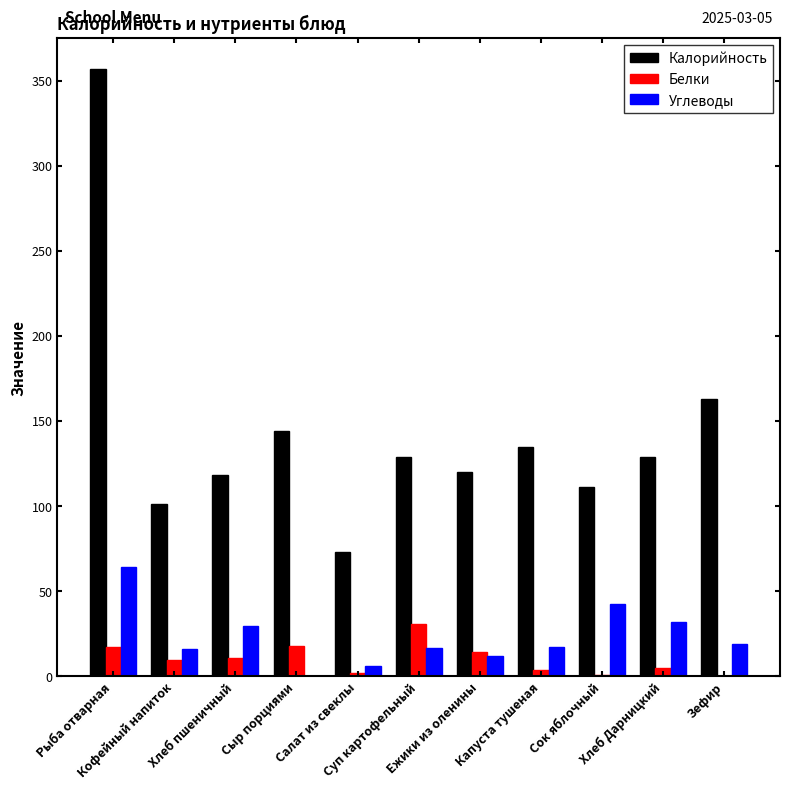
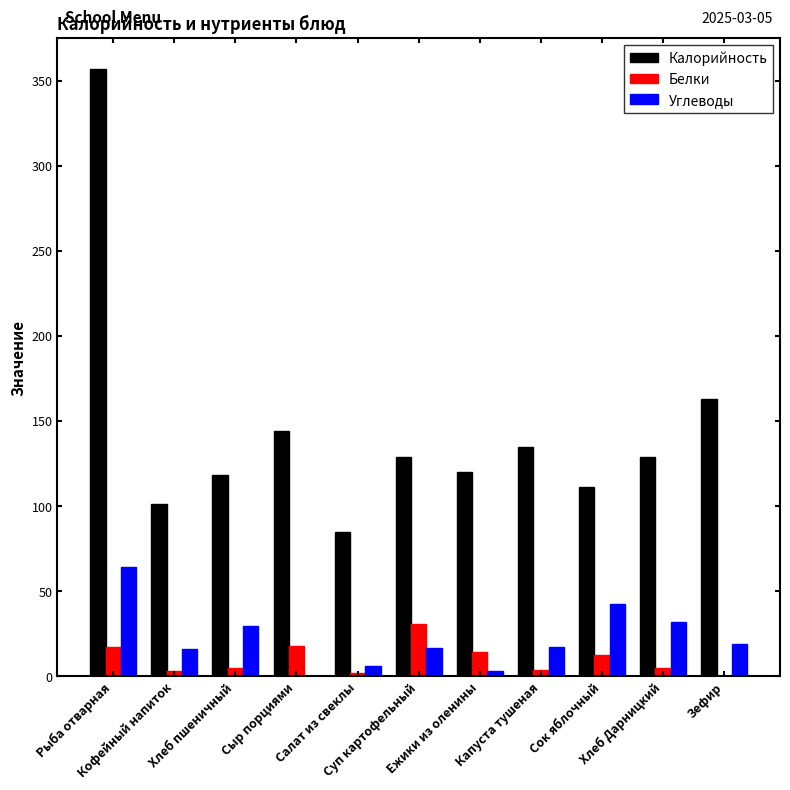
Белки, Кофейный напиток: 9 -> 3
Белки, Хлеб пшеничный: 11 -> 5
Калорийность, Салат из свеклы: 73 -> 85
Углеводы, Ежики из оленины: 12 -> 3
Белки, Сок яблочный: 1 -> 13
